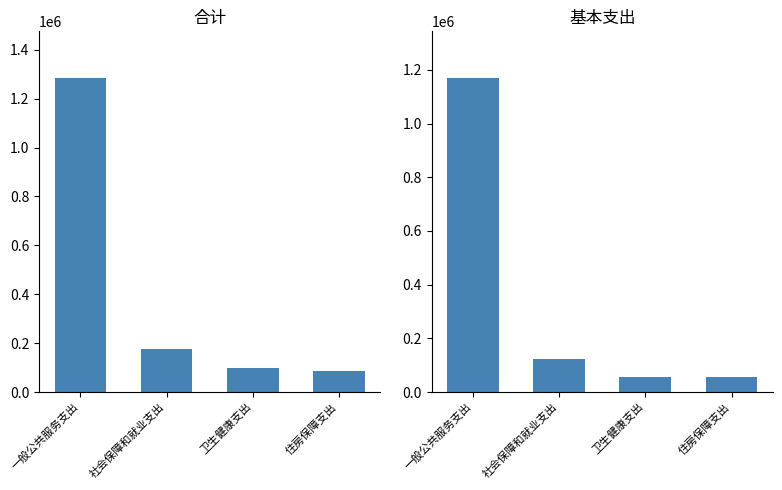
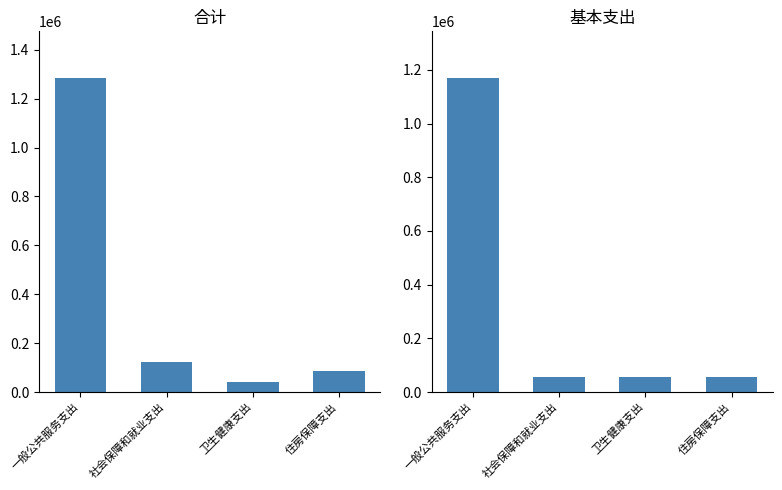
合计, 社会保障和就业支出: 180000 -> 120000
合计, 卫生健康支出: 100000 -> 40000
基本支出, 社会保障和就业支出: 120000 -> 60000
